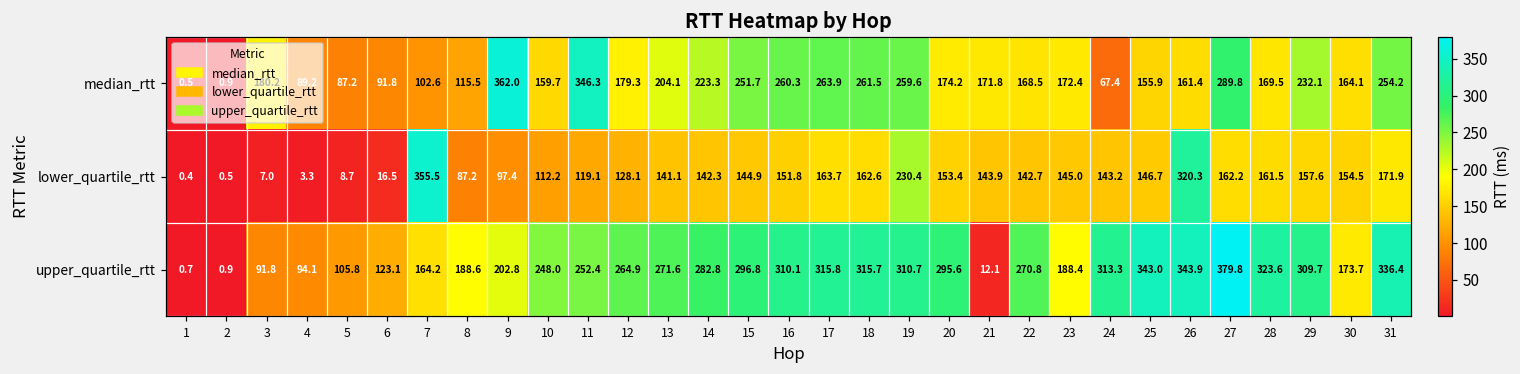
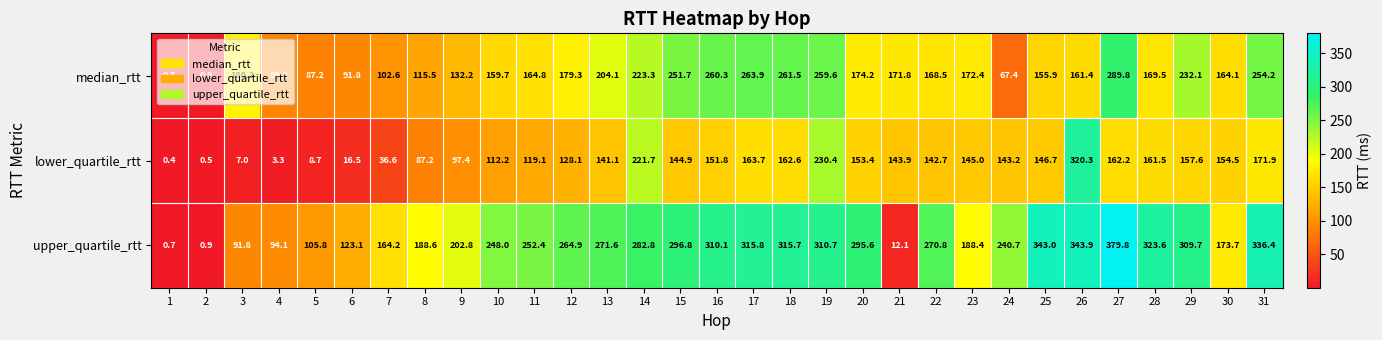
median_rtt, 9: 362.0 -> 132.2
median_rtt, 11: 346.3 -> 164.8
lower_quartile_rtt, 7: 355.5 -> 36.6
lower_quartile_rtt, 14: 142.3 -> 221.7
upper_quartile_rtt, 24: 313.3 -> 240.7
